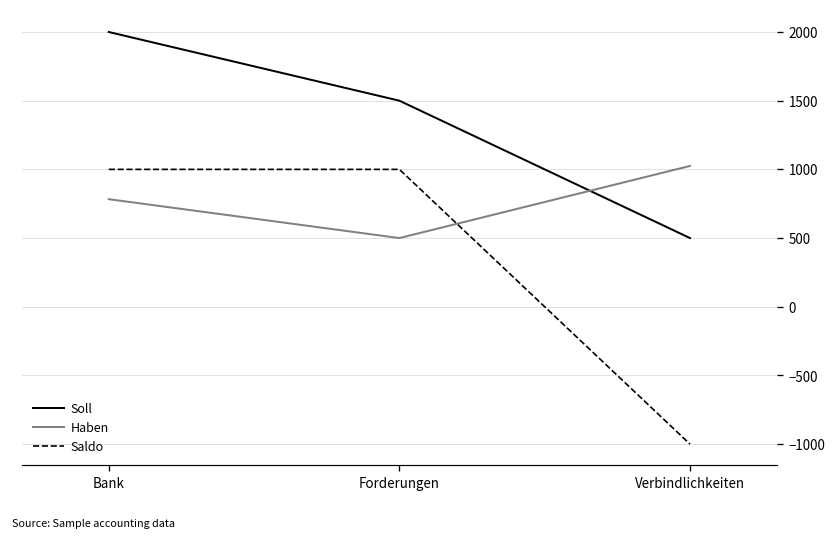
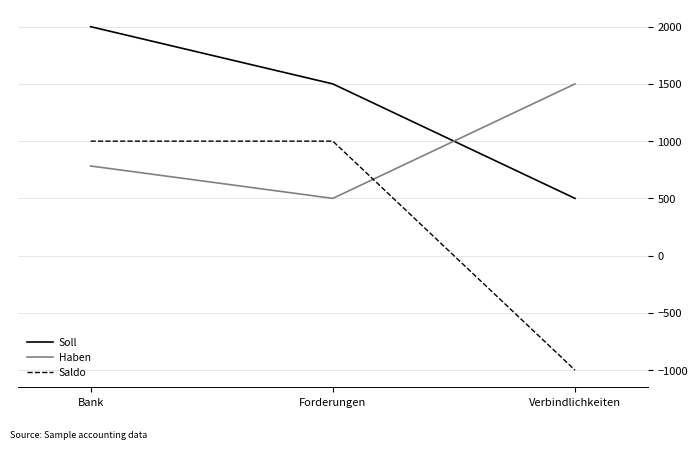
Haben, Verbindlichkeiten: 1030 -> 1500
